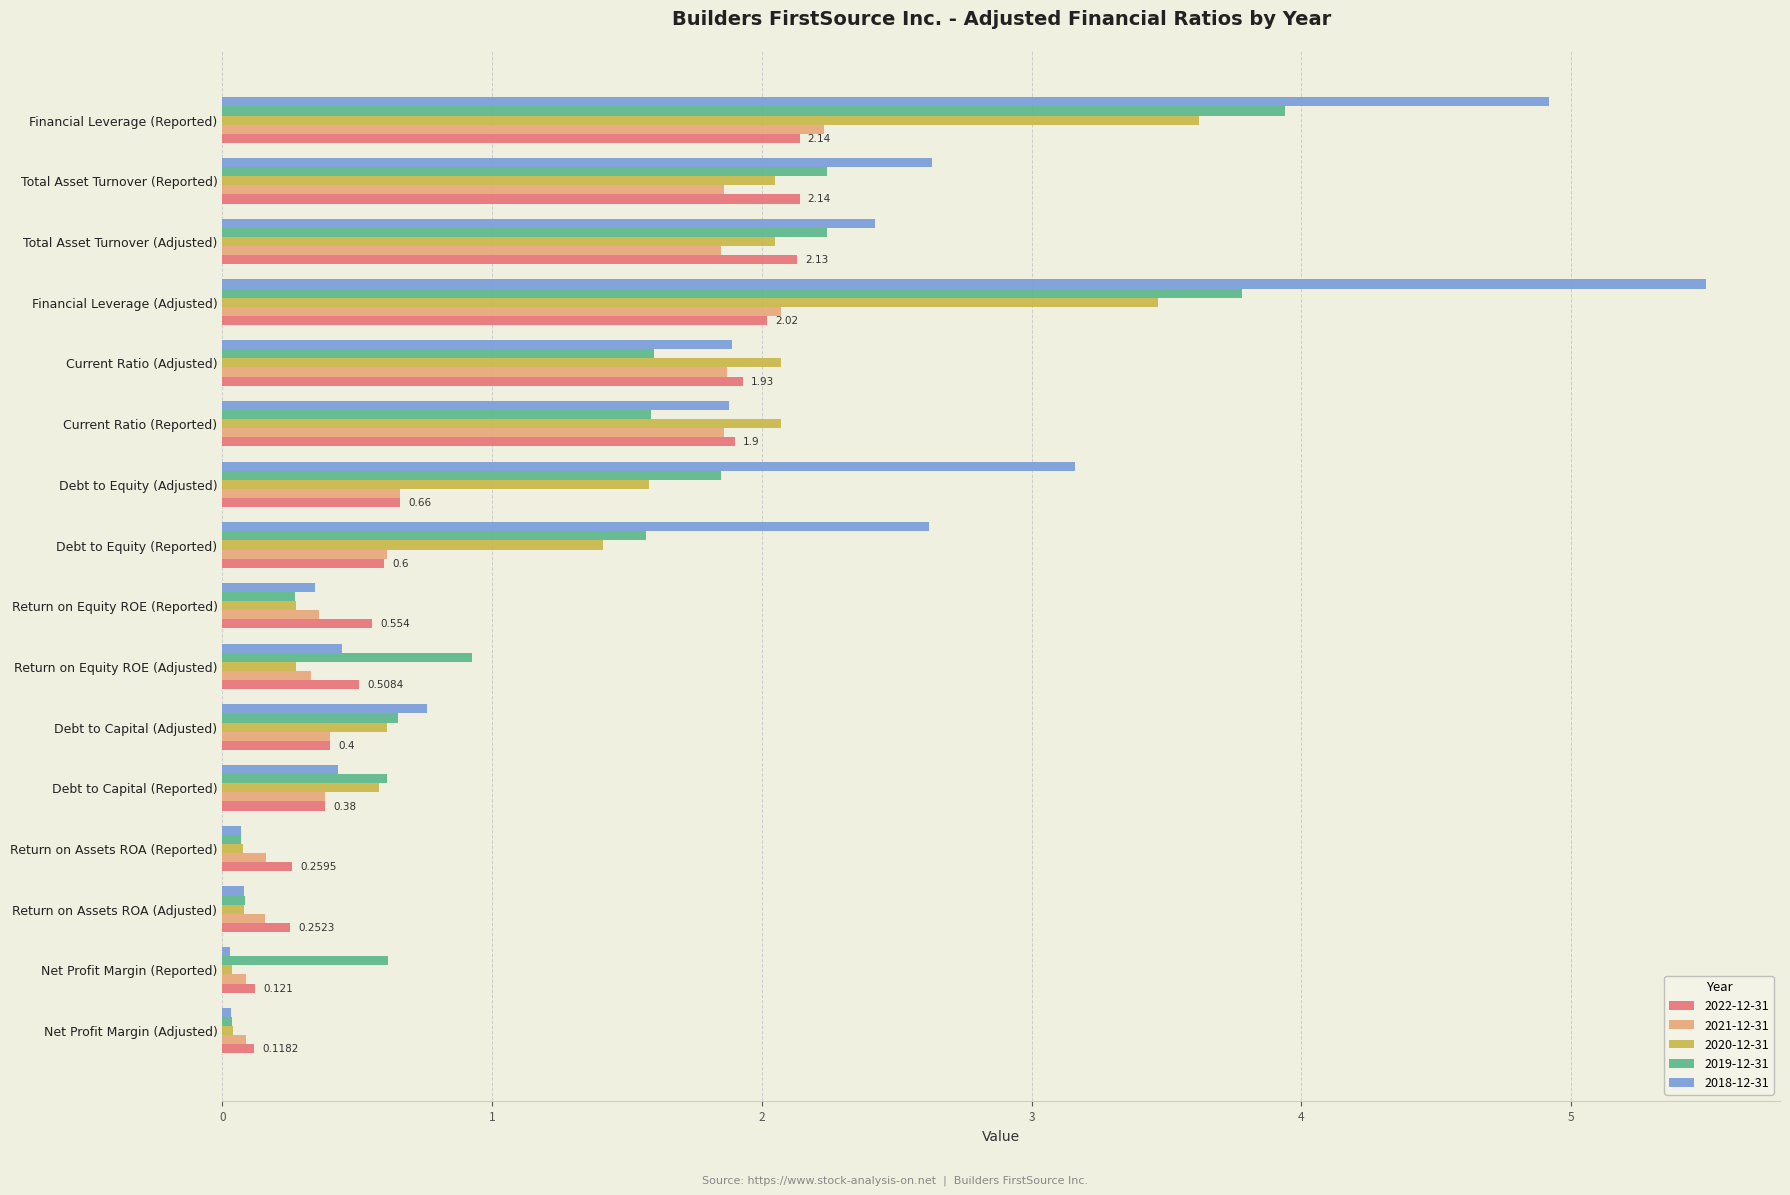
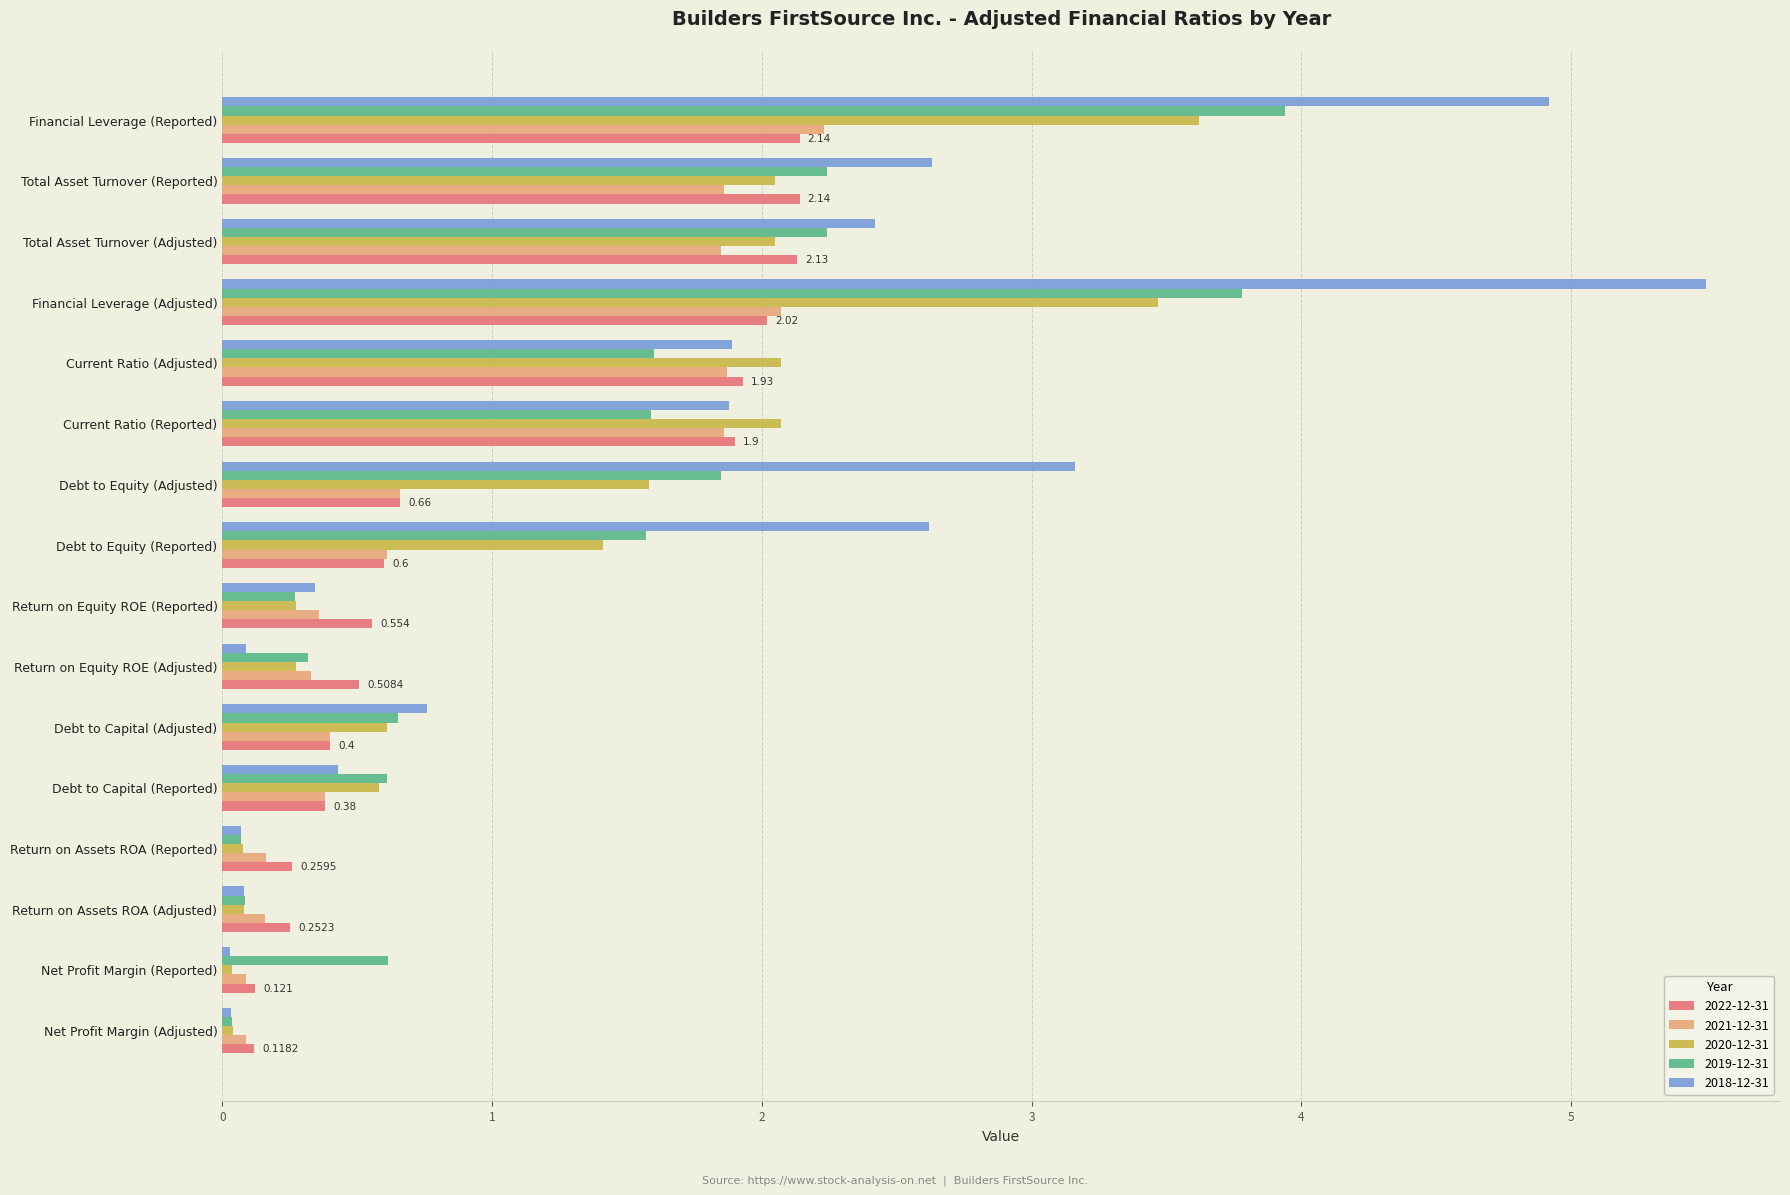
2018-12-31, Return on Equity ROE (Adjusted): 0.45 -> 0.09
2019-12-31, Return on Equity ROE (Adjusted): 0.93 -> 0.32
